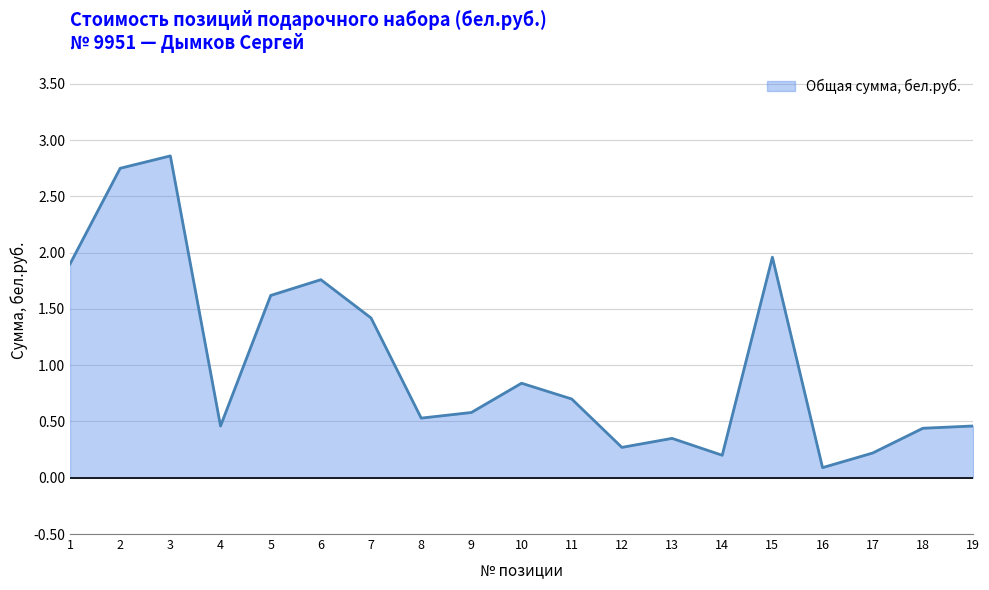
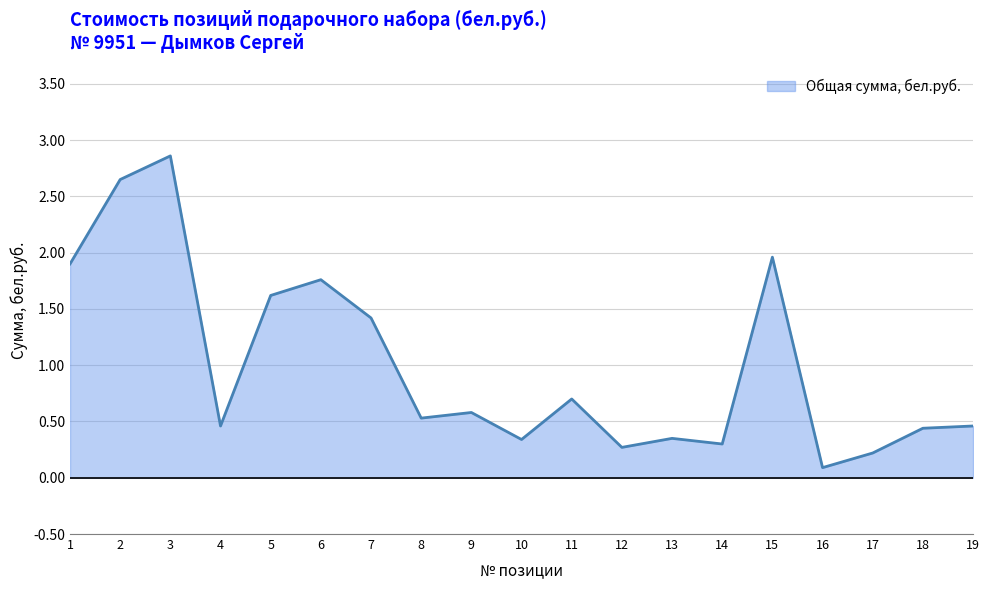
2: 2.75 -> 2.65
10: 0.84 -> 0.34
14: 0.2 -> 0.3
